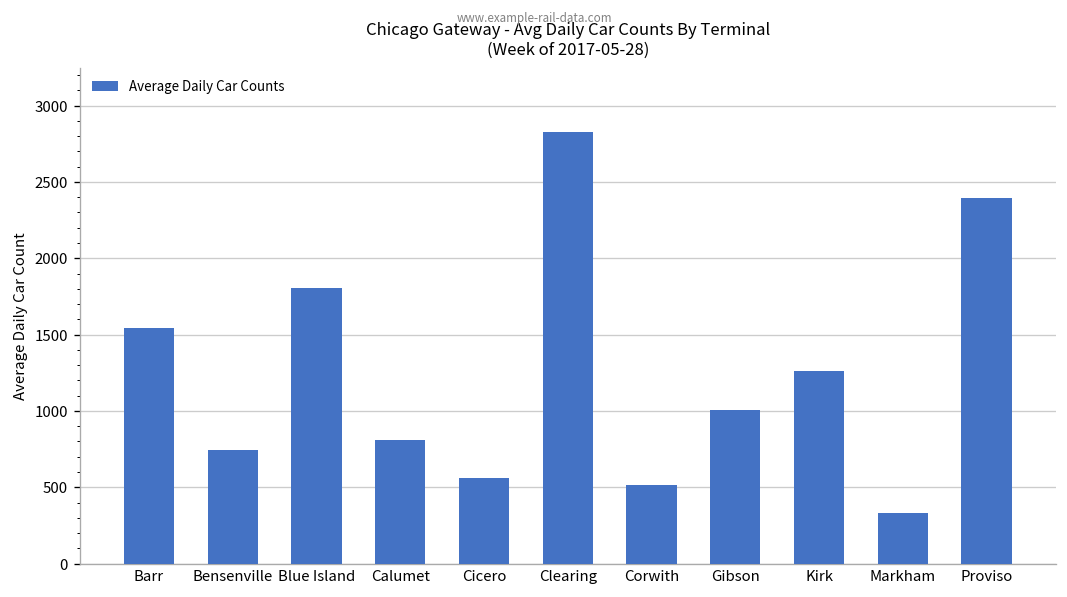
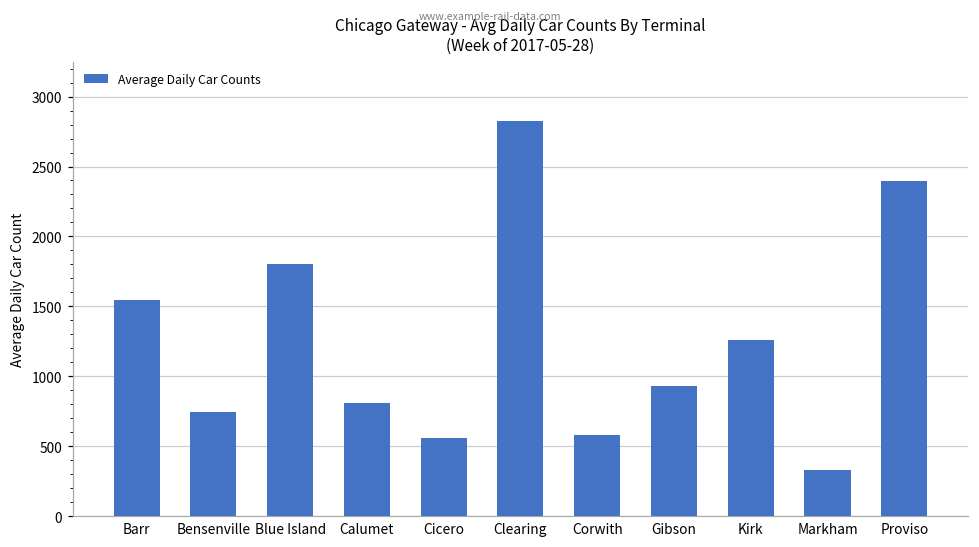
Corwith: 520 -> 580
Gibson: 1010 -> 930
